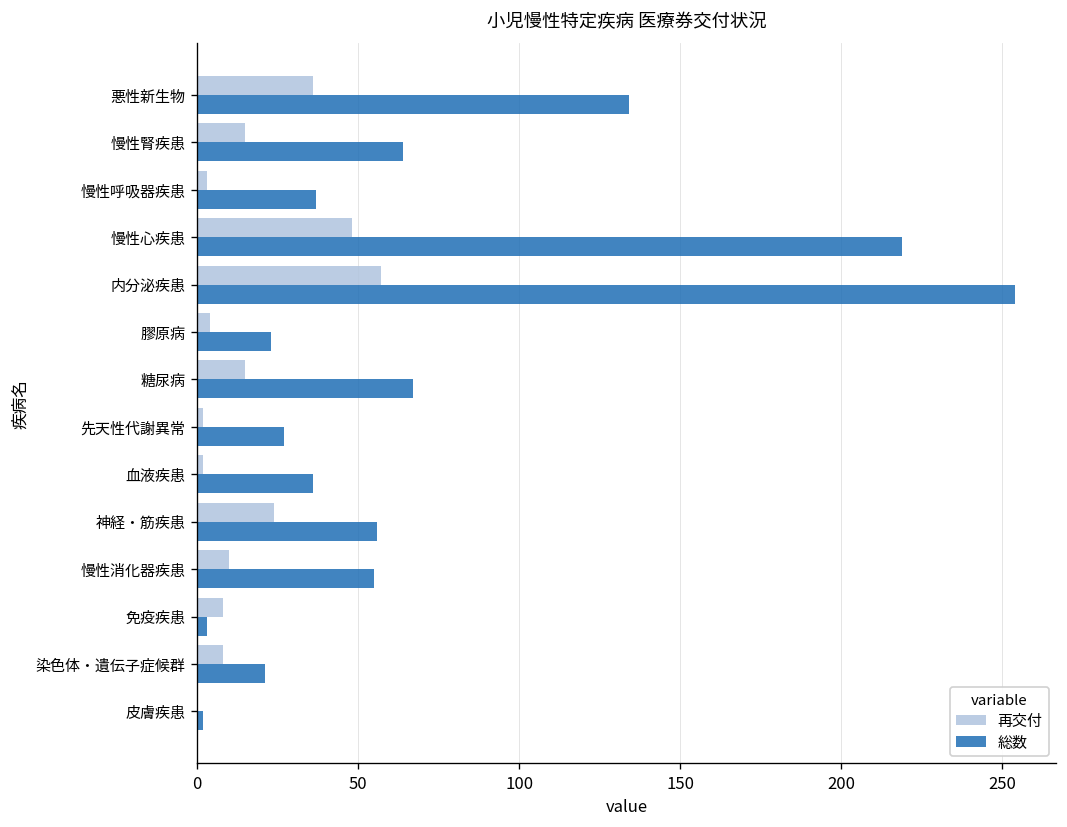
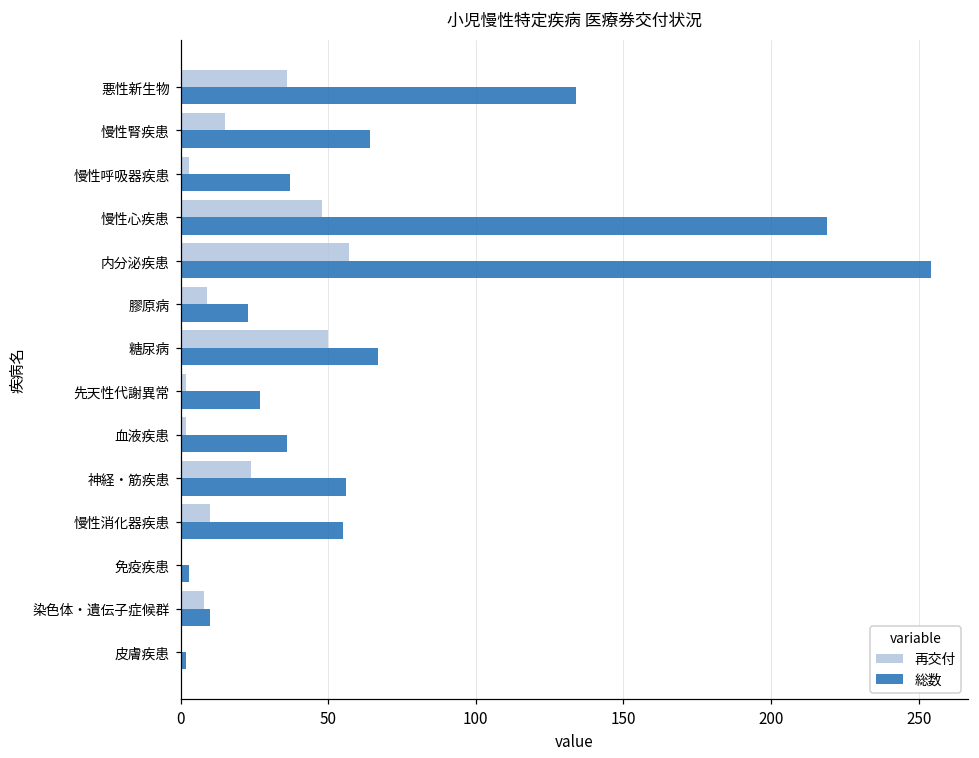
再交付, 膠原病: 4 -> 9
再交付, 糖尿病: 15 -> 50
再交付, 免疫疾患: 8 -> 0
総数, 染色体・遺伝子症候群: 21 -> 10
